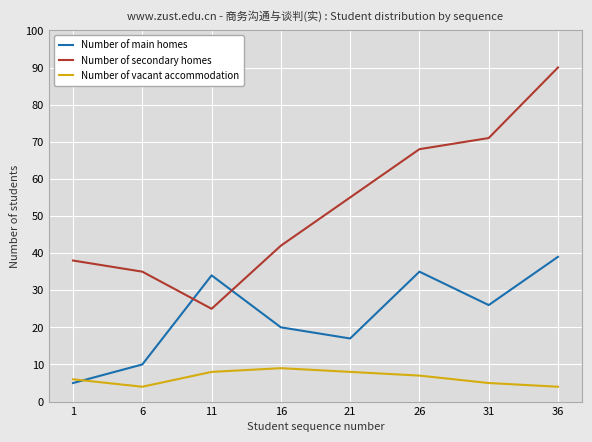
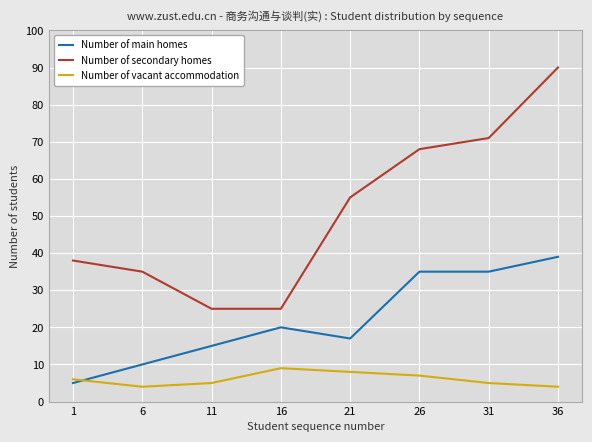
Number of main homes, 11: 34 -> 15
Number of vacant accommodation, 11: 8 -> 5
Number of secondary homes, 16: 42 -> 25
Number of main homes, 31: 26 -> 35
